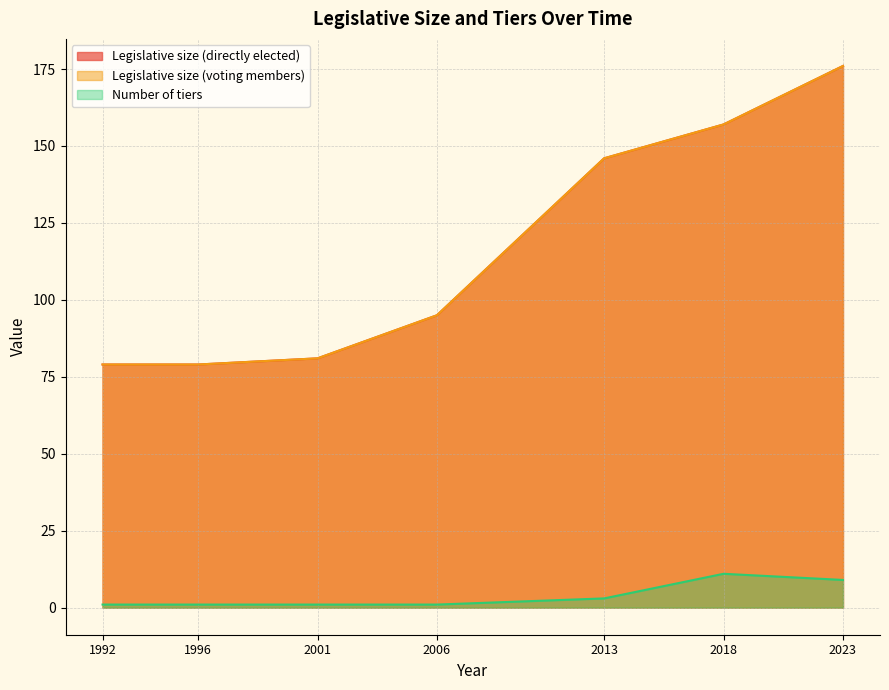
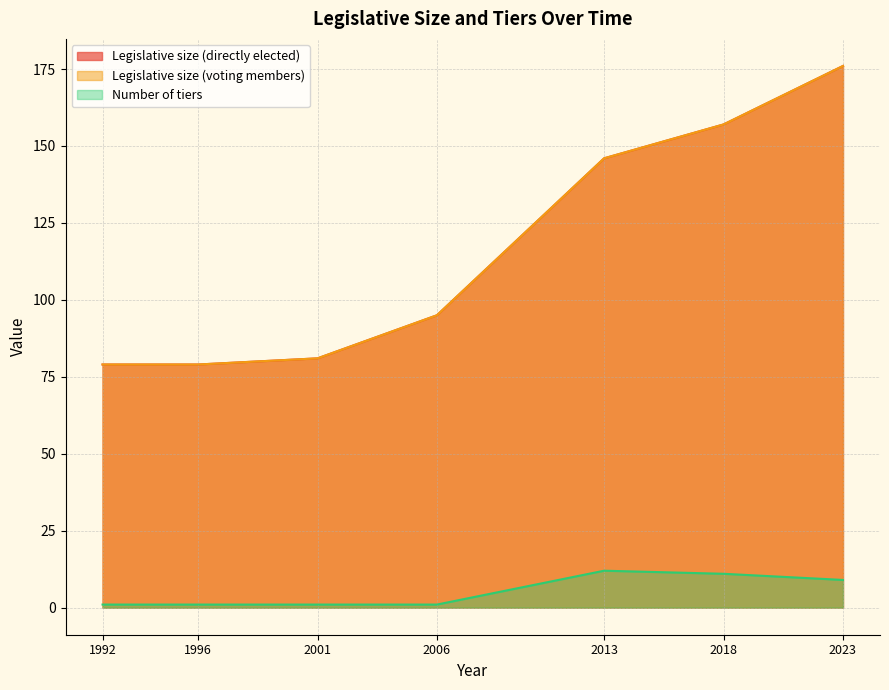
Number of tiers, 2013: 3 -> 12
